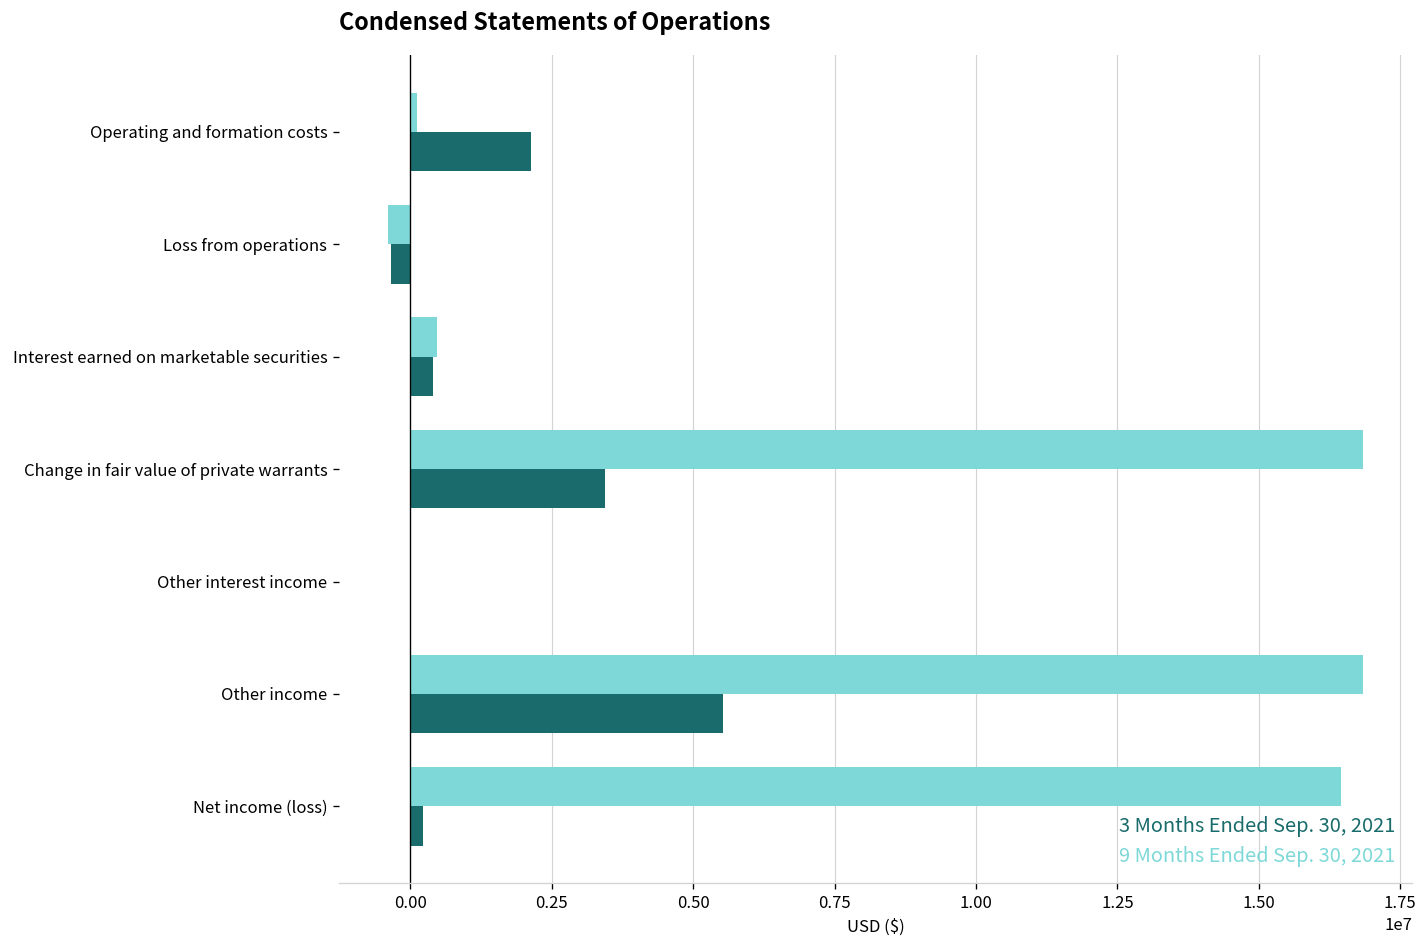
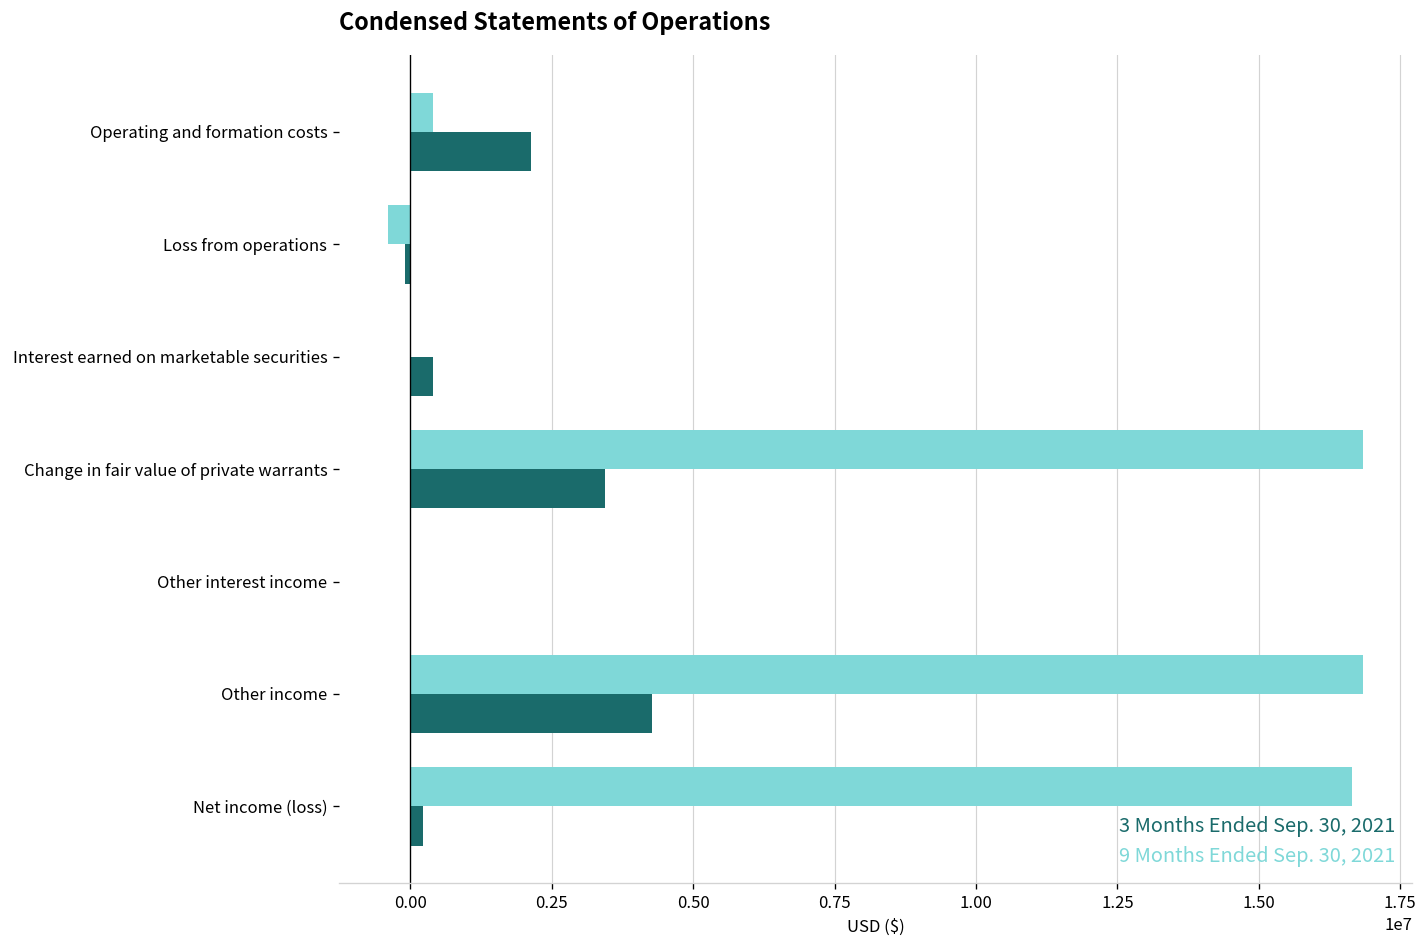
9 Months Ended Sep. 30, 2021, Operating and formation costs: 100000 -> 400000
3 Months Ended Sep. 30, 2021, Loss from operations: -300000 -> -100000
9 Months Ended Sep. 30, 2021, Interest earned on marketable securities: 500000 -> 0
3 Months Ended Sep. 30, 2021, Other income: 5500000 -> 4300000
9 Months Ended Sep. 30, 2021, Net income (loss): 16400000 -> 16700000
